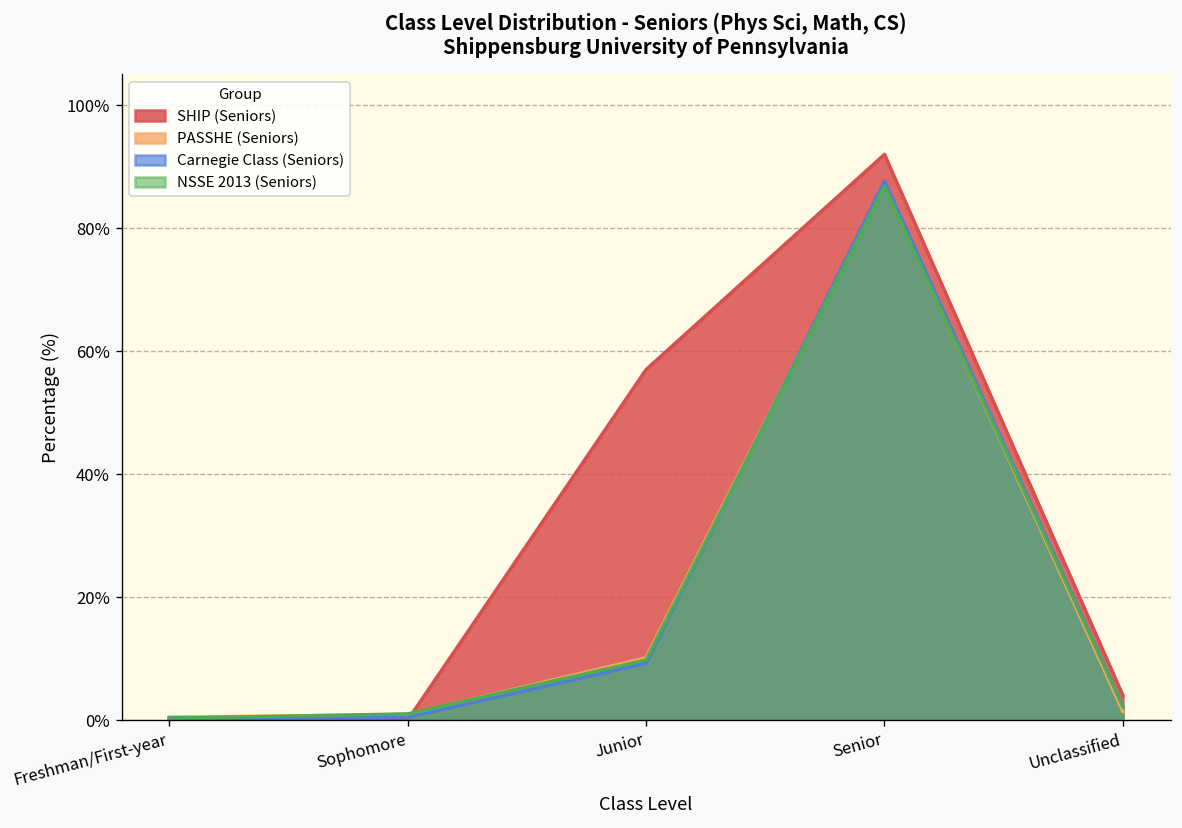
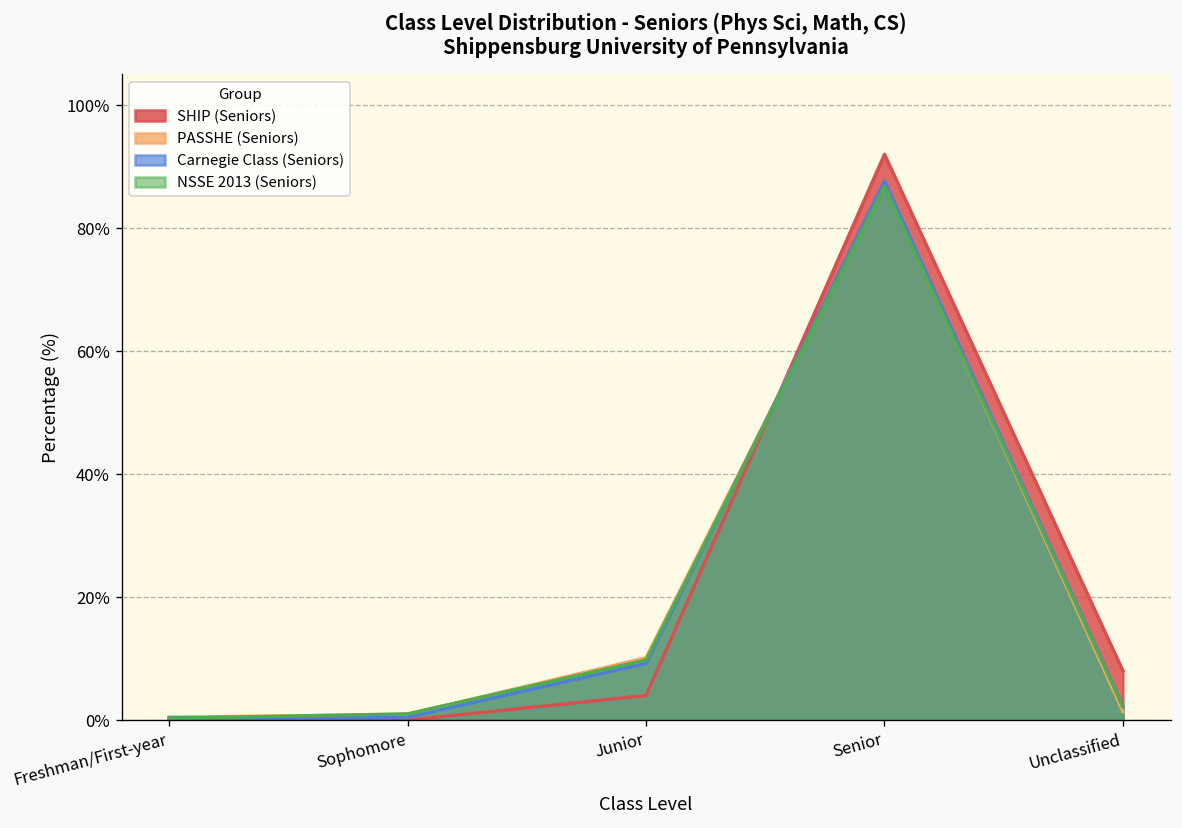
SHIP (Seniors), Junior: 57% -> 4%
SHIP (Seniors), Unclassified: 4% -> 8%
